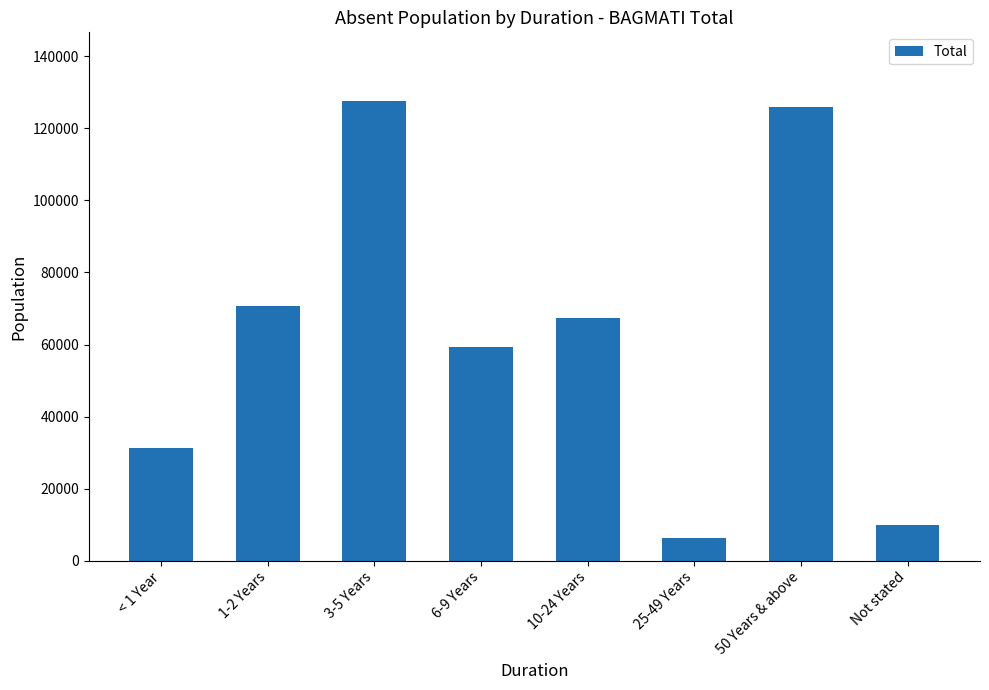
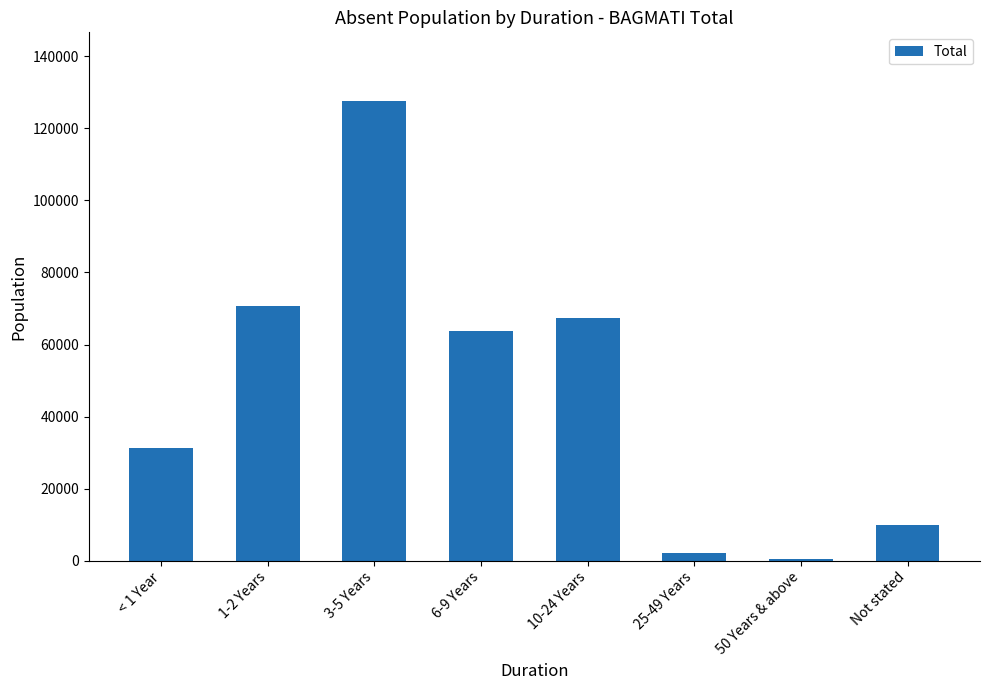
6-9 Years: 59000 -> 64000
25-49 Years: 6000 -> 2000
50 Years & above: 126000 -> 1000
